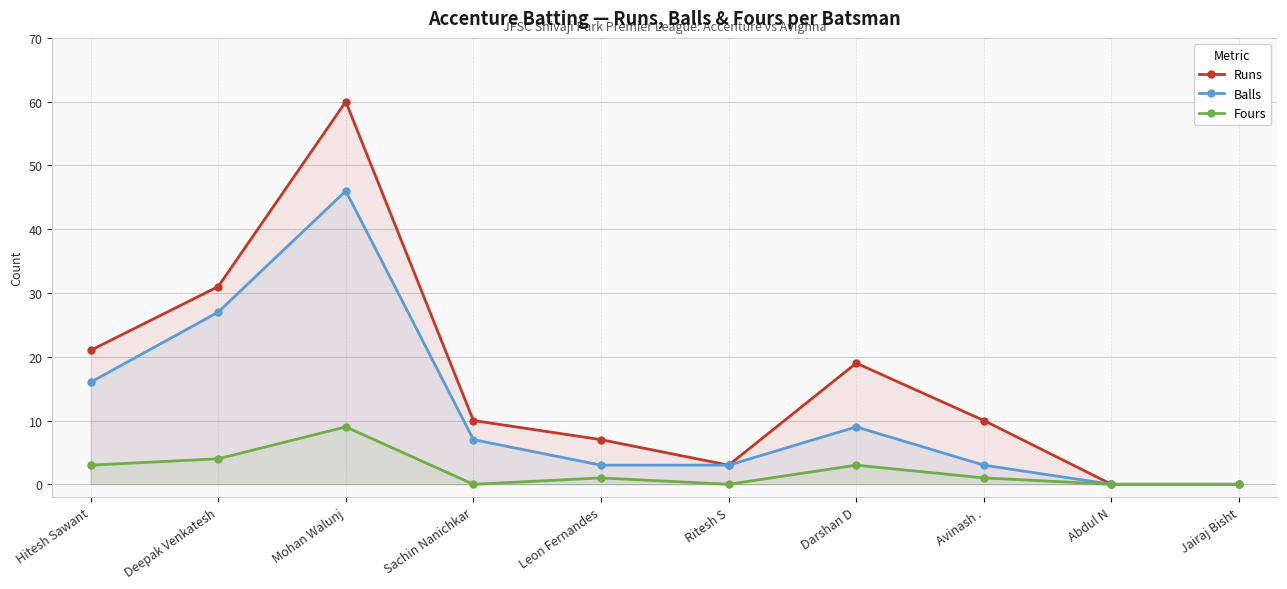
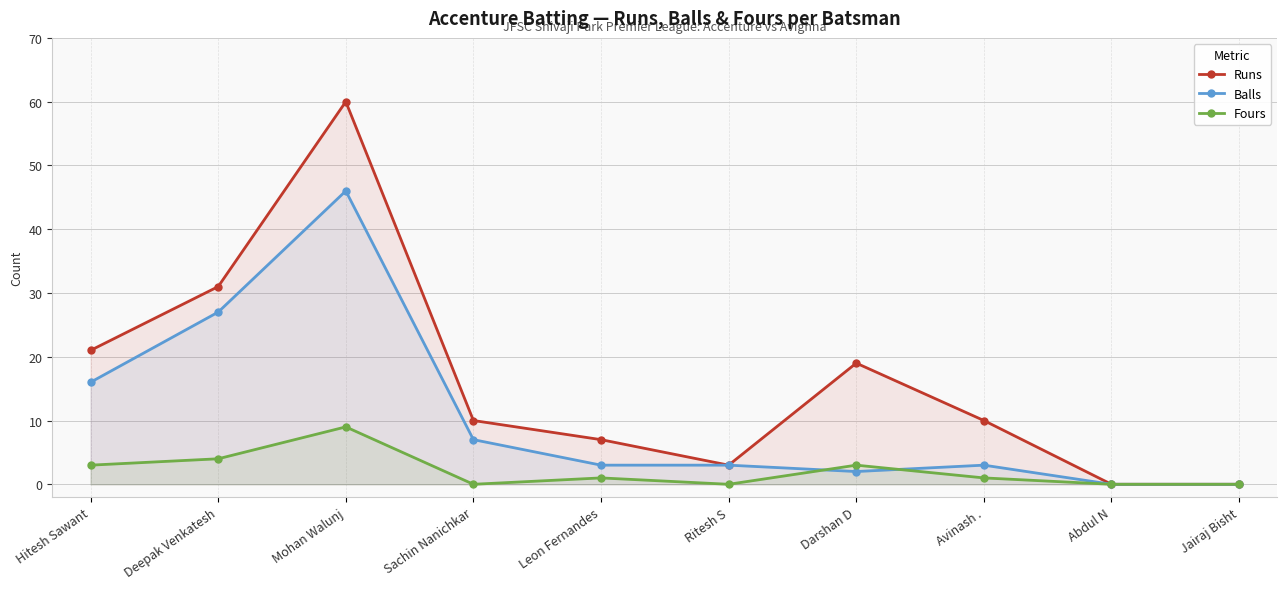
Balls, Darshan D: 9 -> 2
